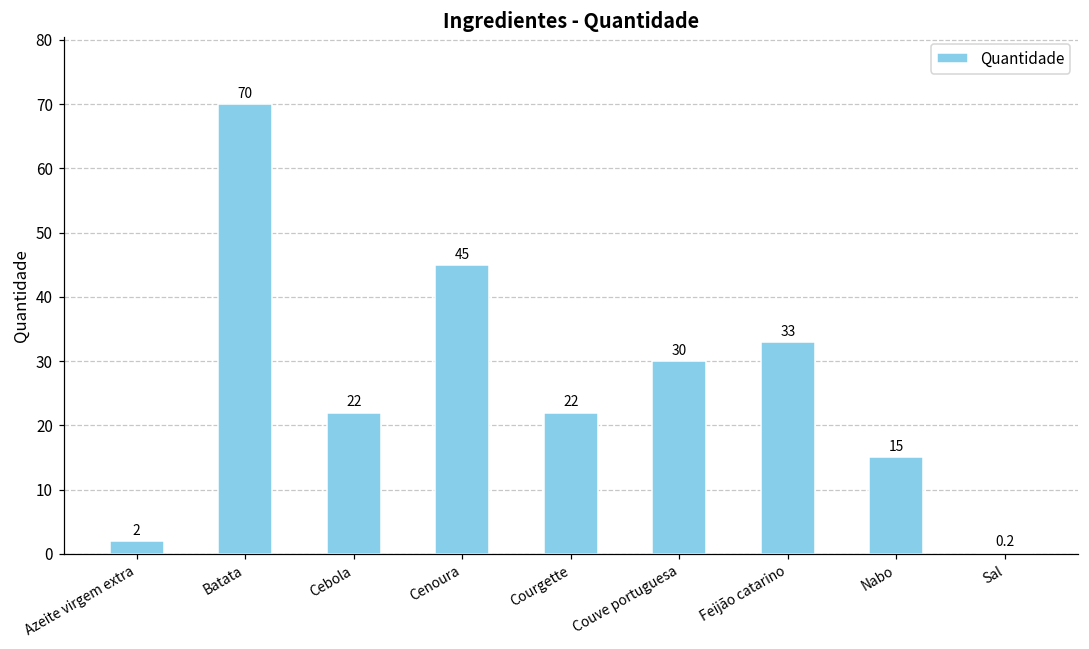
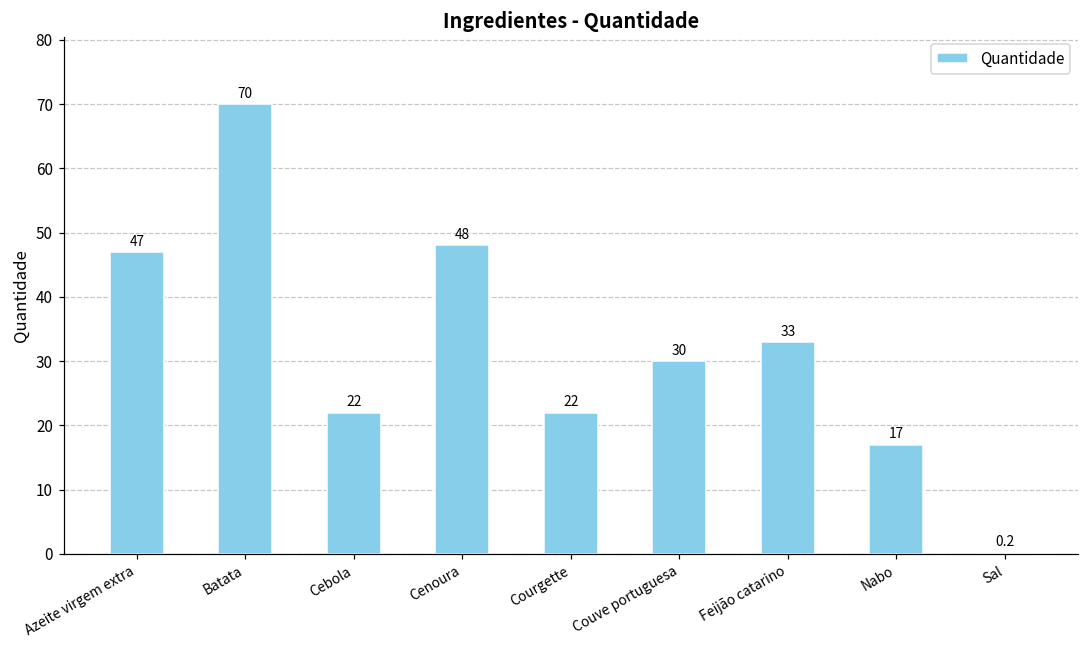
Azeite virgem extra: 2 -> 47
Cenoura: 45 -> 48
Nabo: 15 -> 17
